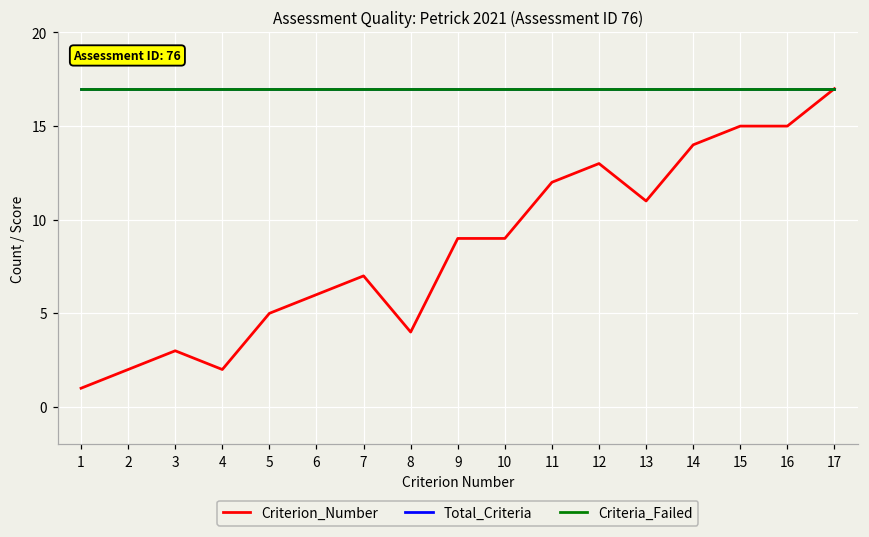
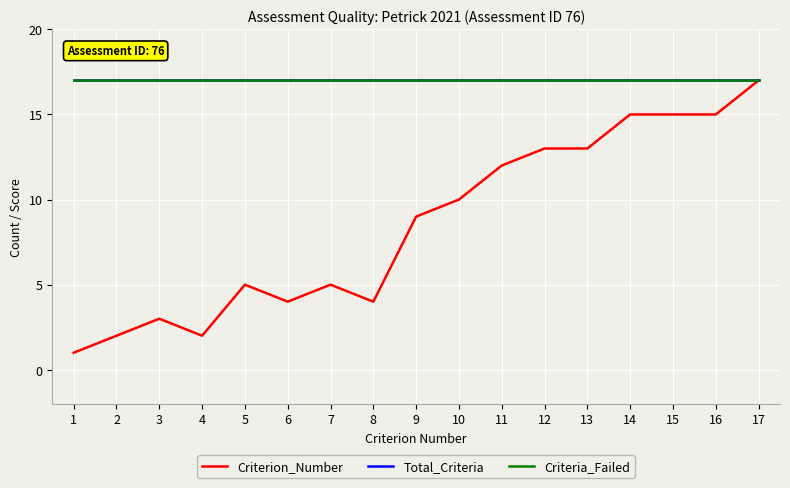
Criterion_Number, 6: 6 -> 4
Criterion_Number, 7: 7 -> 5
Criterion_Number, 10: 9 -> 10
Criterion_Number, 13: 11 -> 13
Criterion_Number, 14: 14 -> 15
